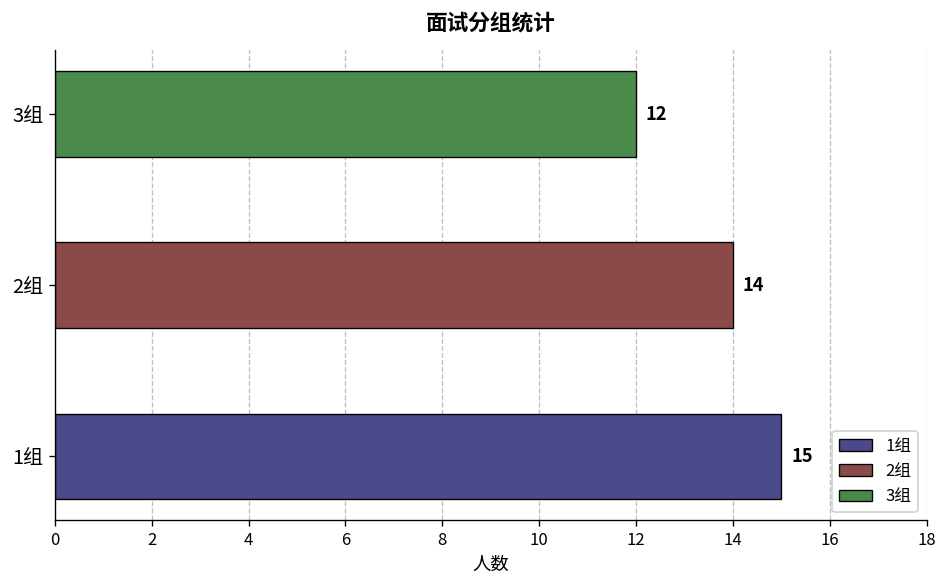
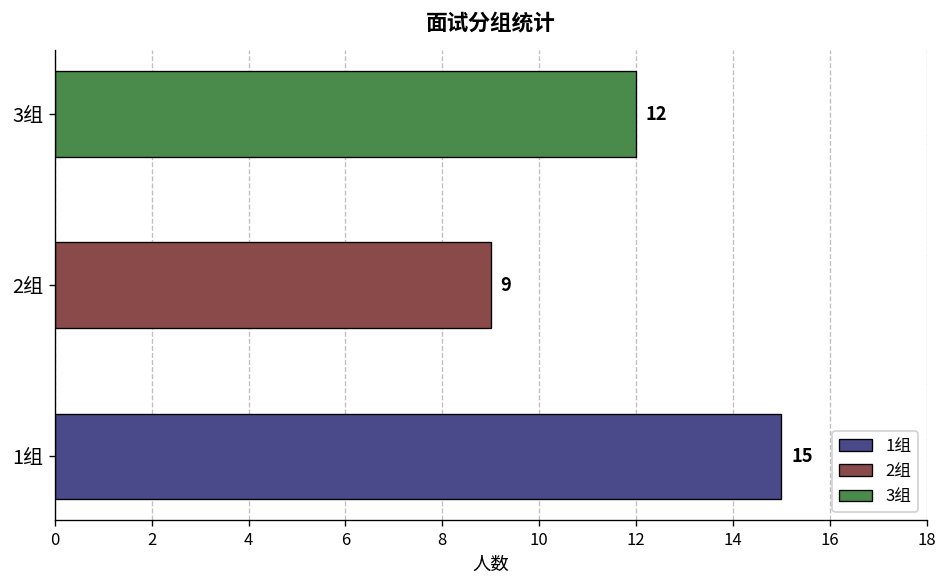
2组: 14 -> 9
